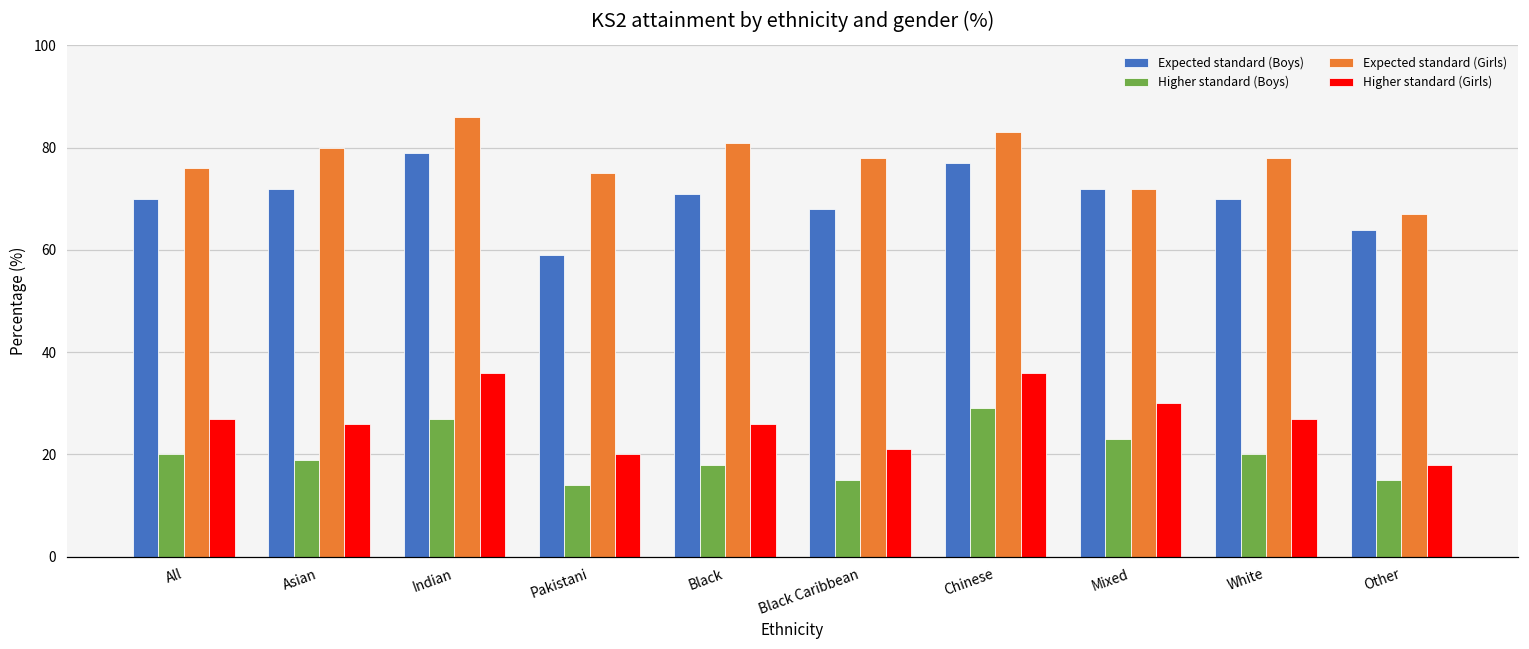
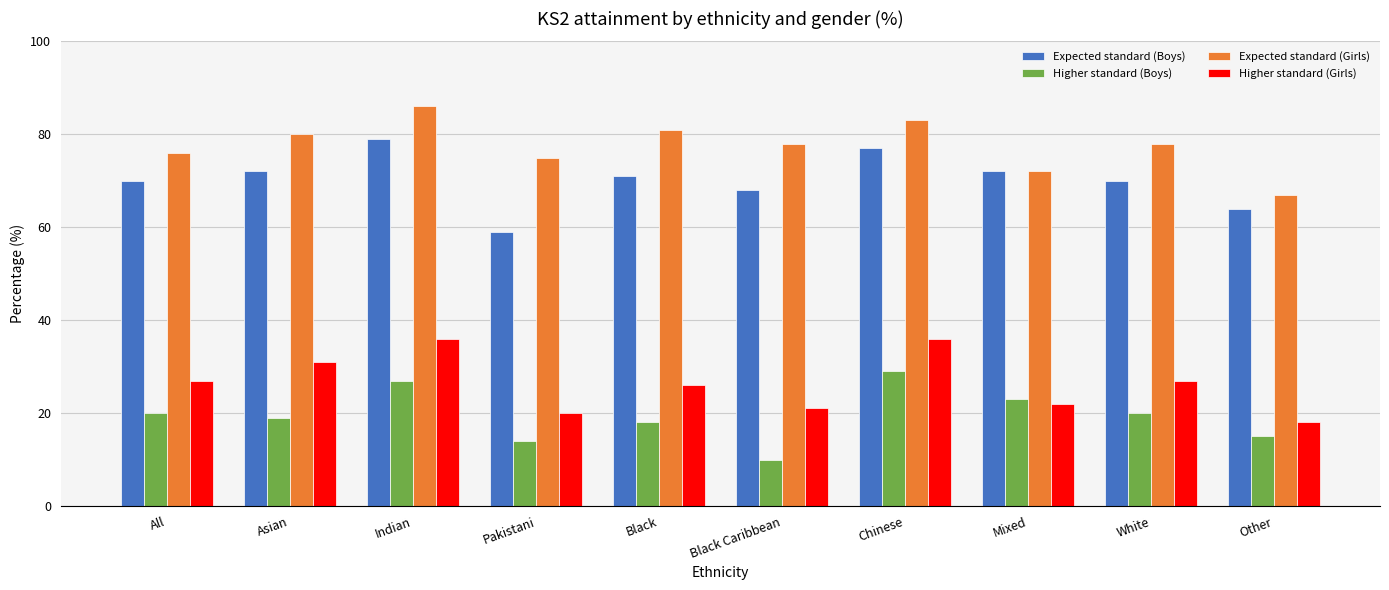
Higher standard (Girls), Asian: 26 -> 31
Higher standard (Boys), Black Caribbean: 15 -> 10
Higher standard (Girls), Mixed: 30 -> 22
